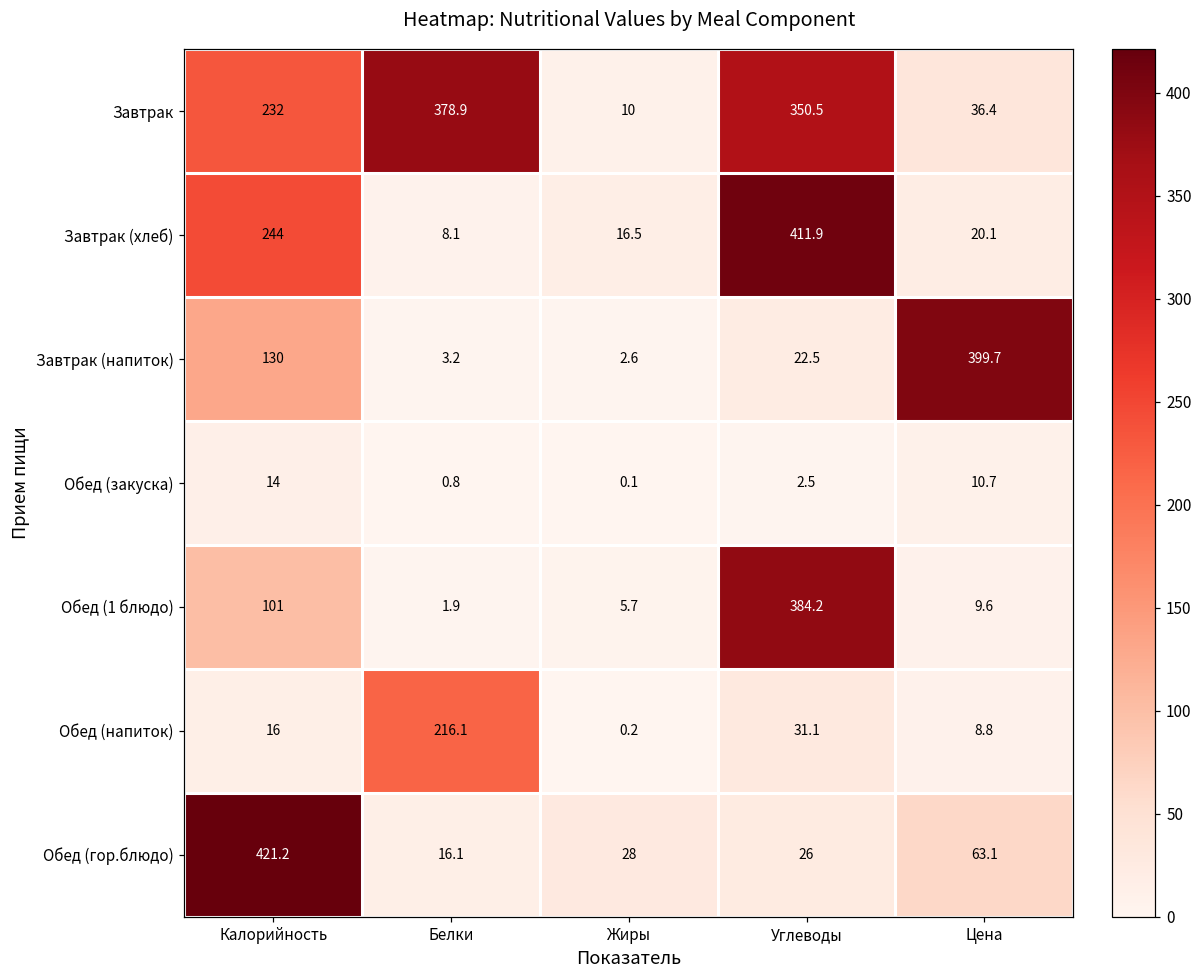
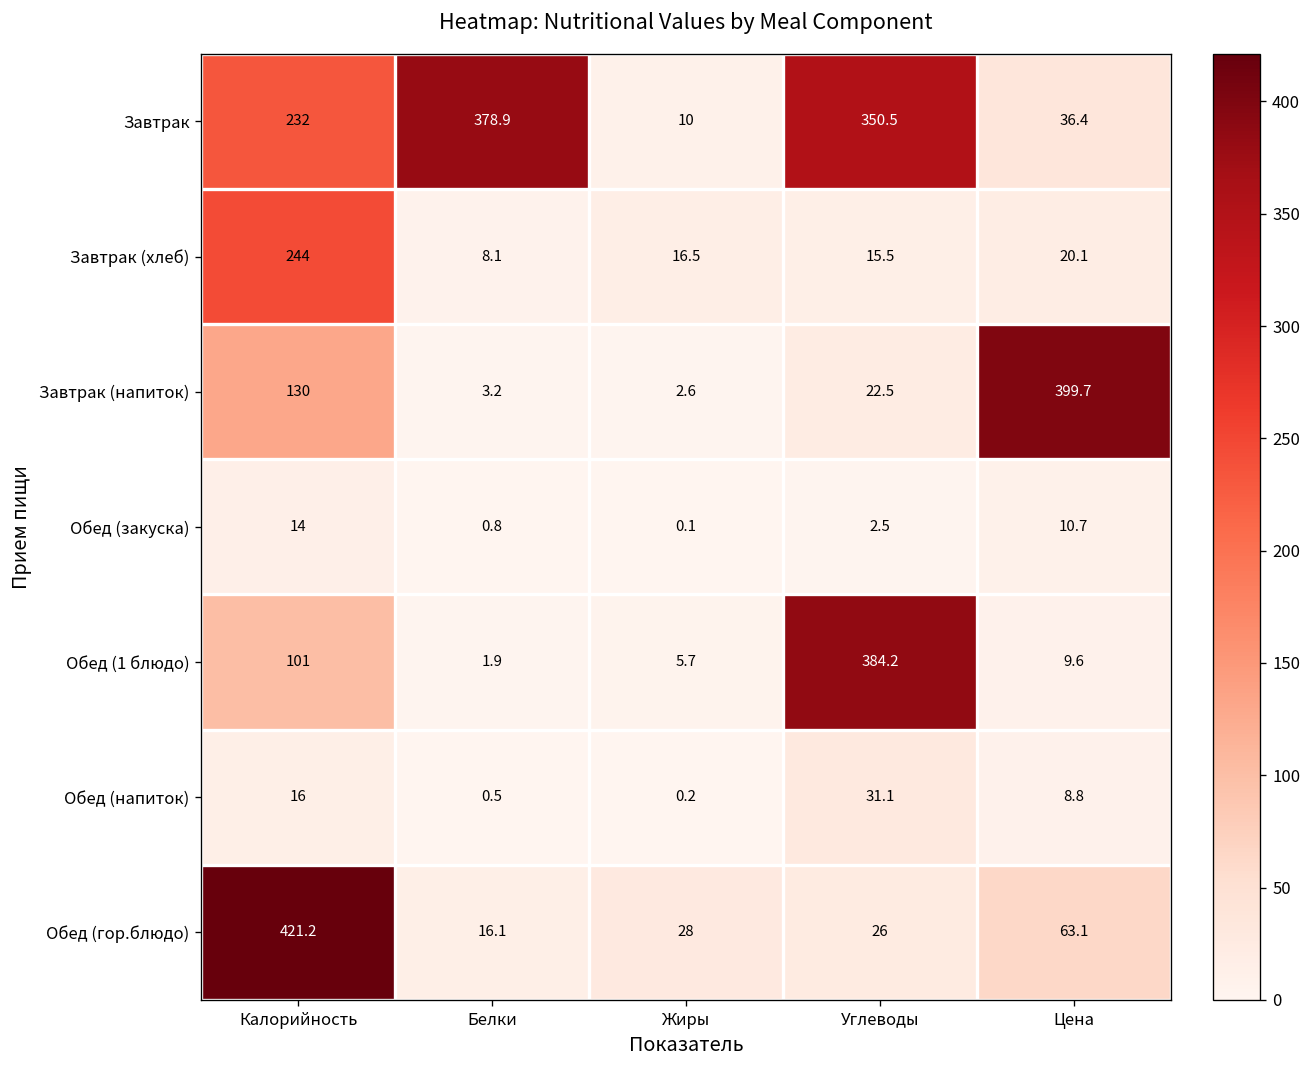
Завтрак (хлеб), Углеводы: 411.9 -> 15.5
Обед (напиток), Белки: 216.1 -> 0.5
